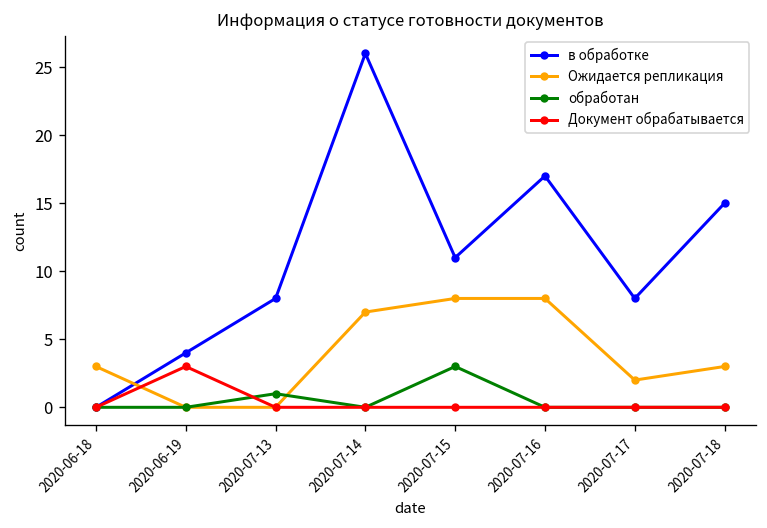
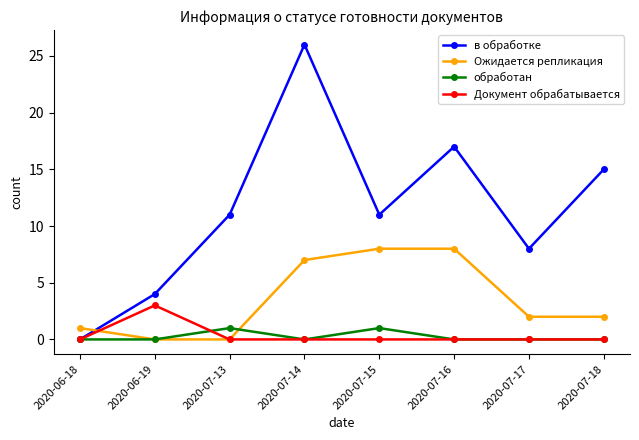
Ожидается репликация, 2020-06-18: 3 -> 1
в обработке, 2020-07-13: 8 -> 11
обработан, 2020-07-15: 3 -> 1
Ожидается репликация, 2020-07-18: 3 -> 2
